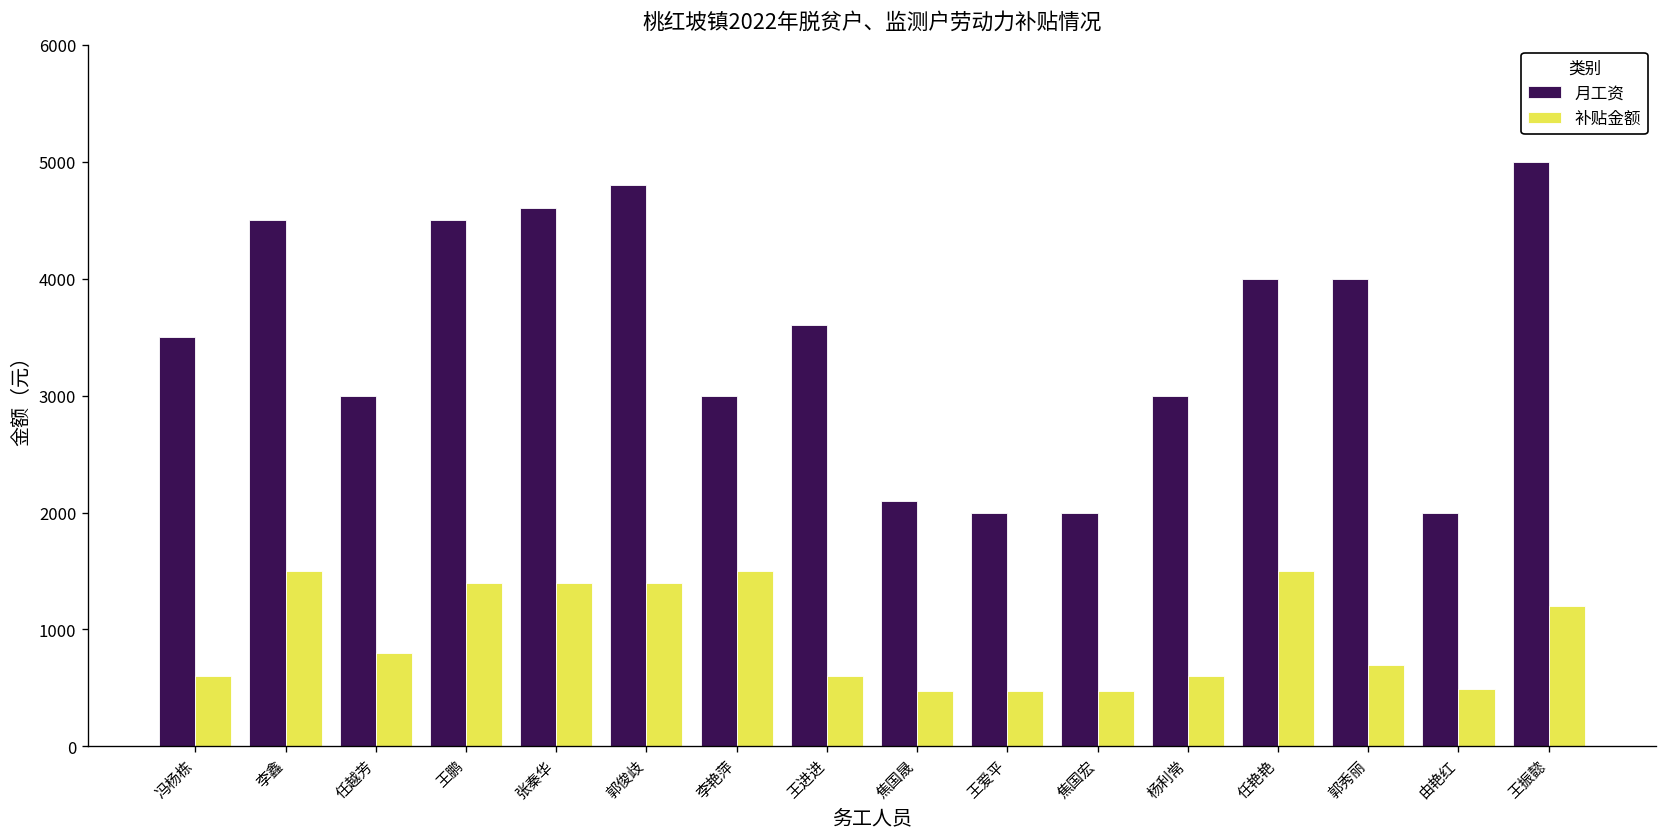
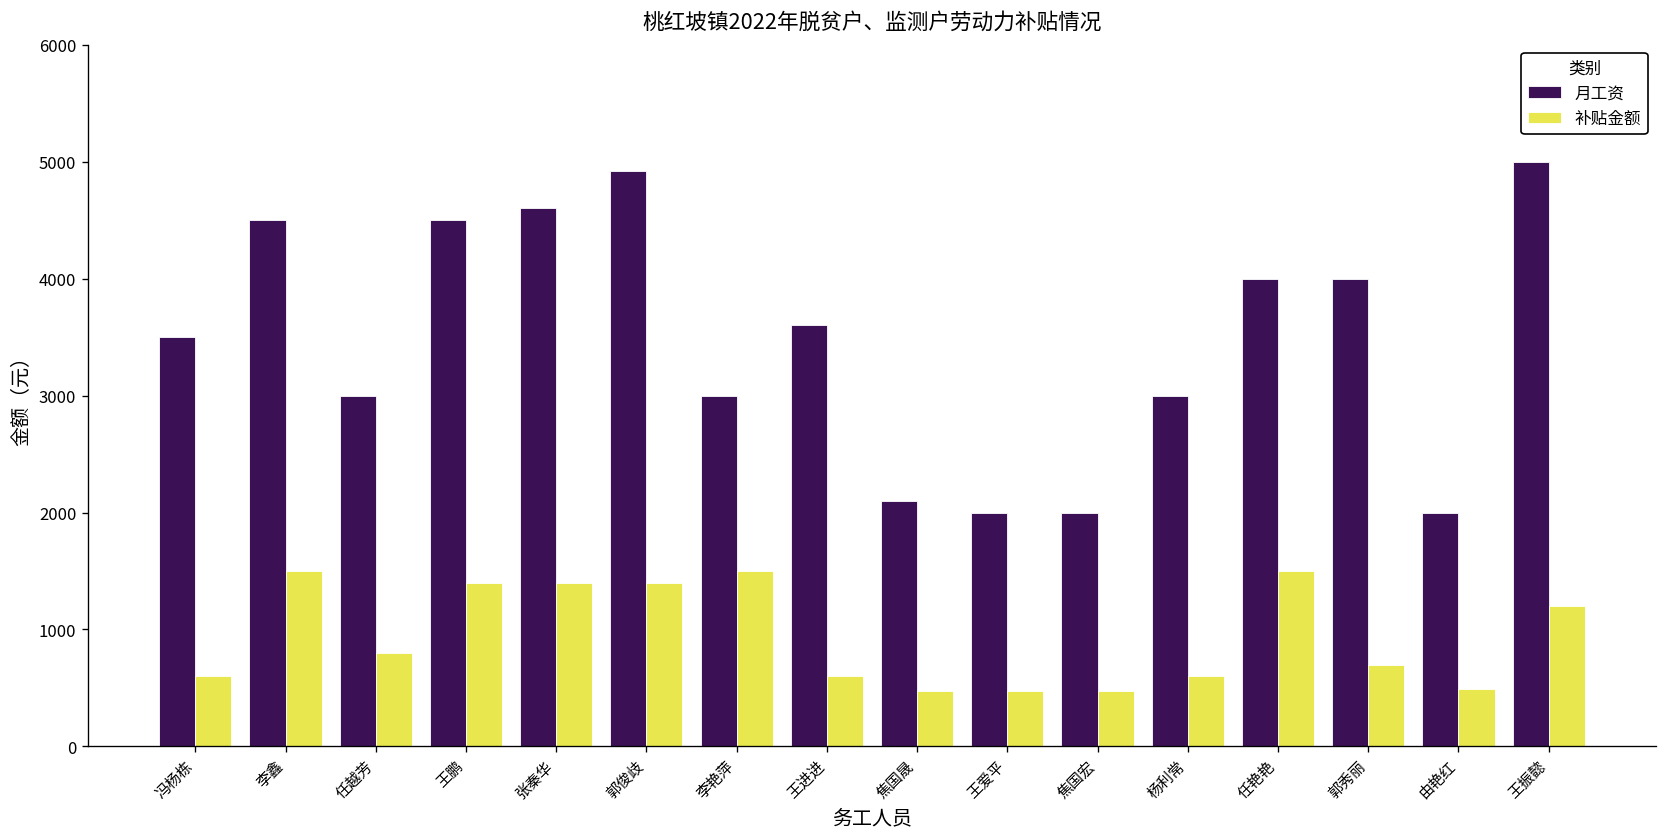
月工资, 郭俊歧: 4800 -> 4900
